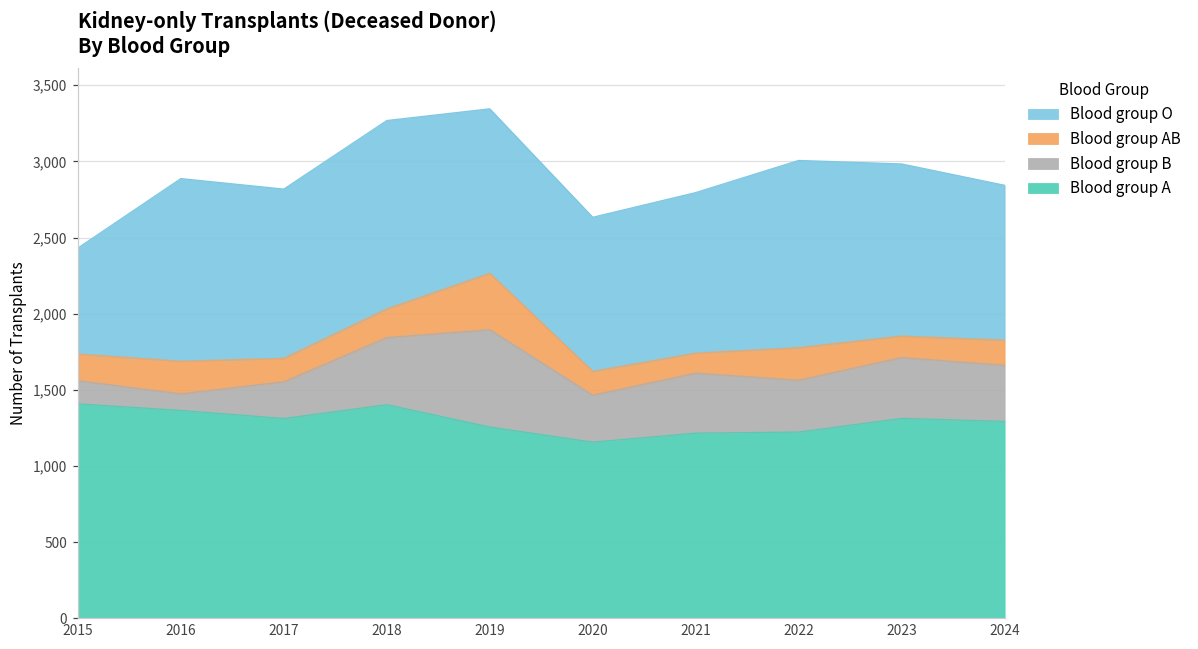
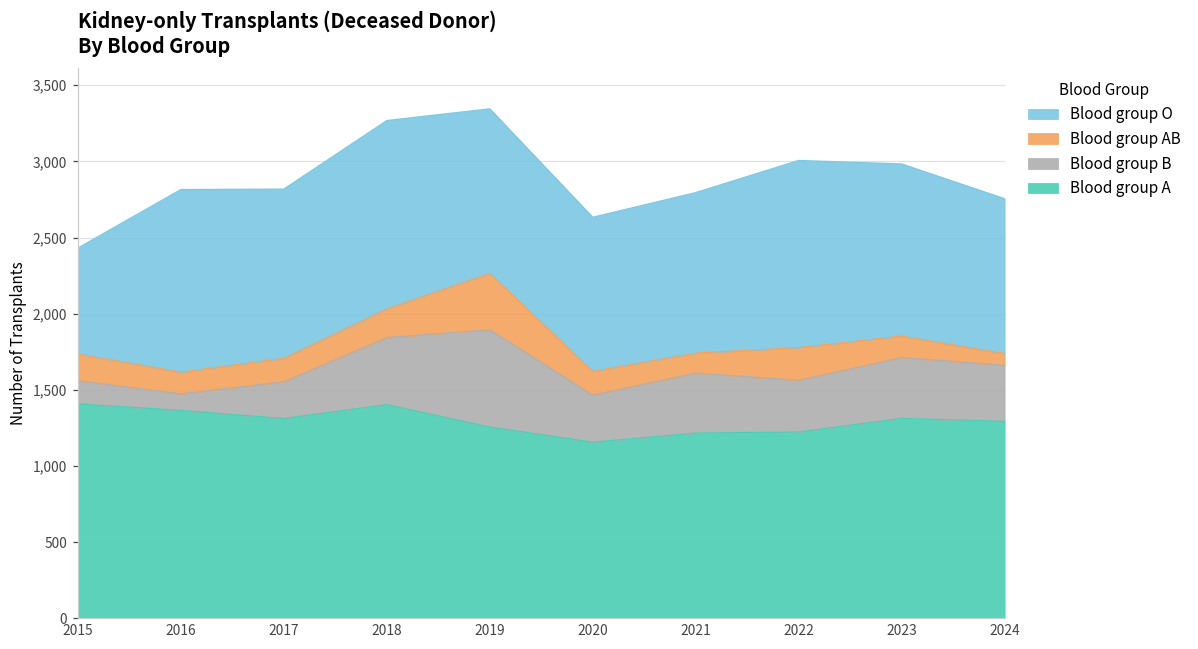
Blood group AB, 2016: 210 -> 140
Blood group AB, 2024: 170 -> 80
